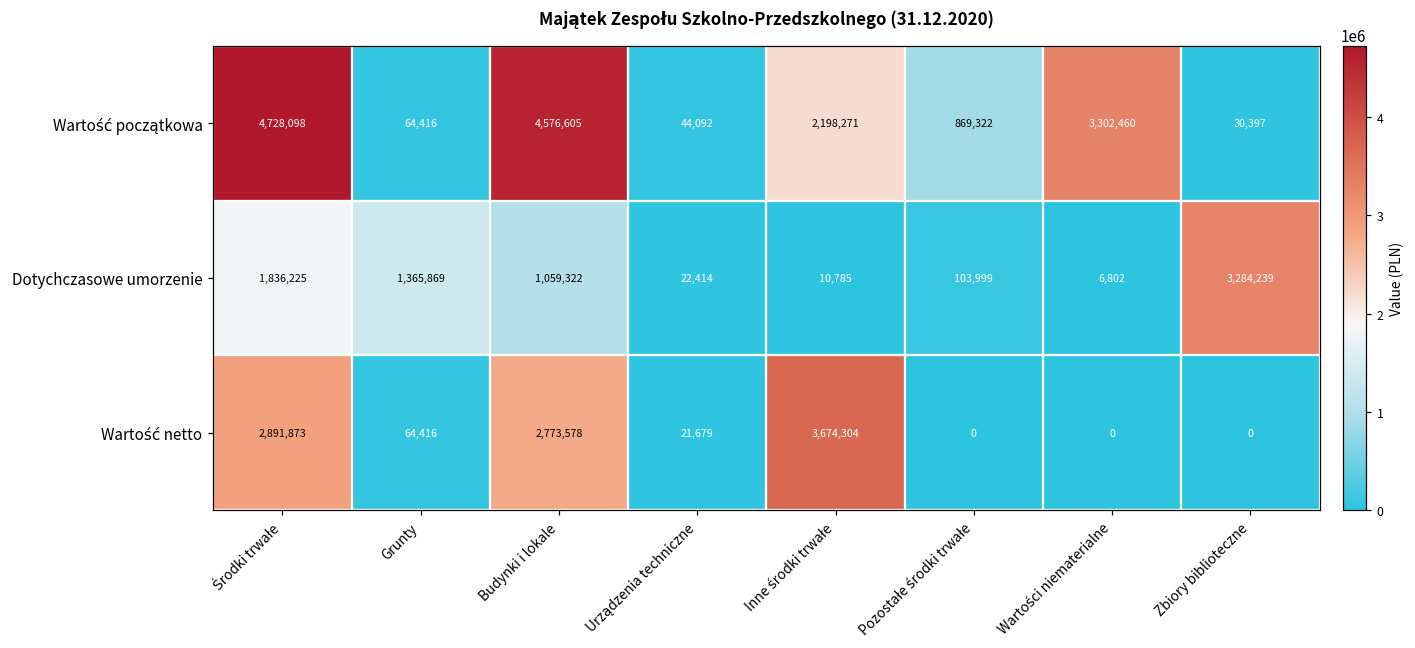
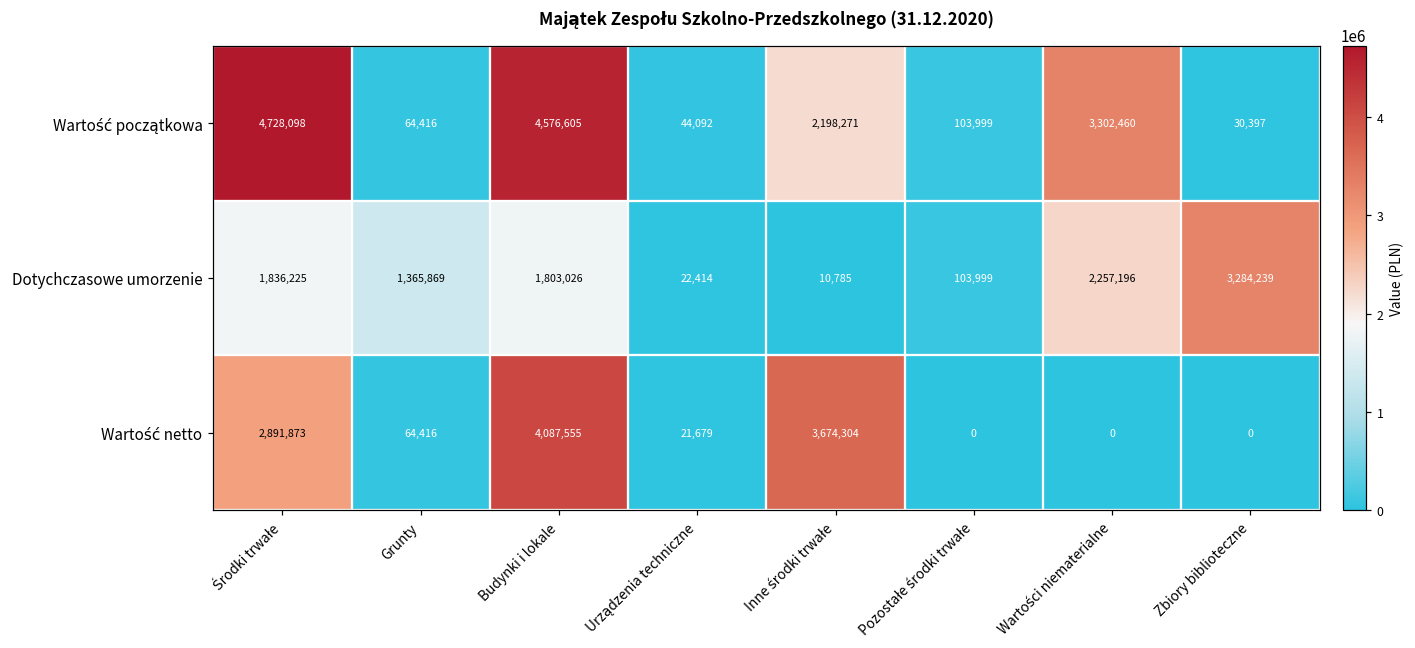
Wartość początkowa, Pozostałe środki trwałe: 869,322 -> 103,999
Dotychczasowe umorzenie, Budynki i lokale: 1,059,322 -> 1,803,026
Dotychczasowe umorzenie, Wartości niematerialne: 6,802 -> 2,257,196
Wartość netto, Budynki i lokale: 2,773,578 -> 4,087,555
